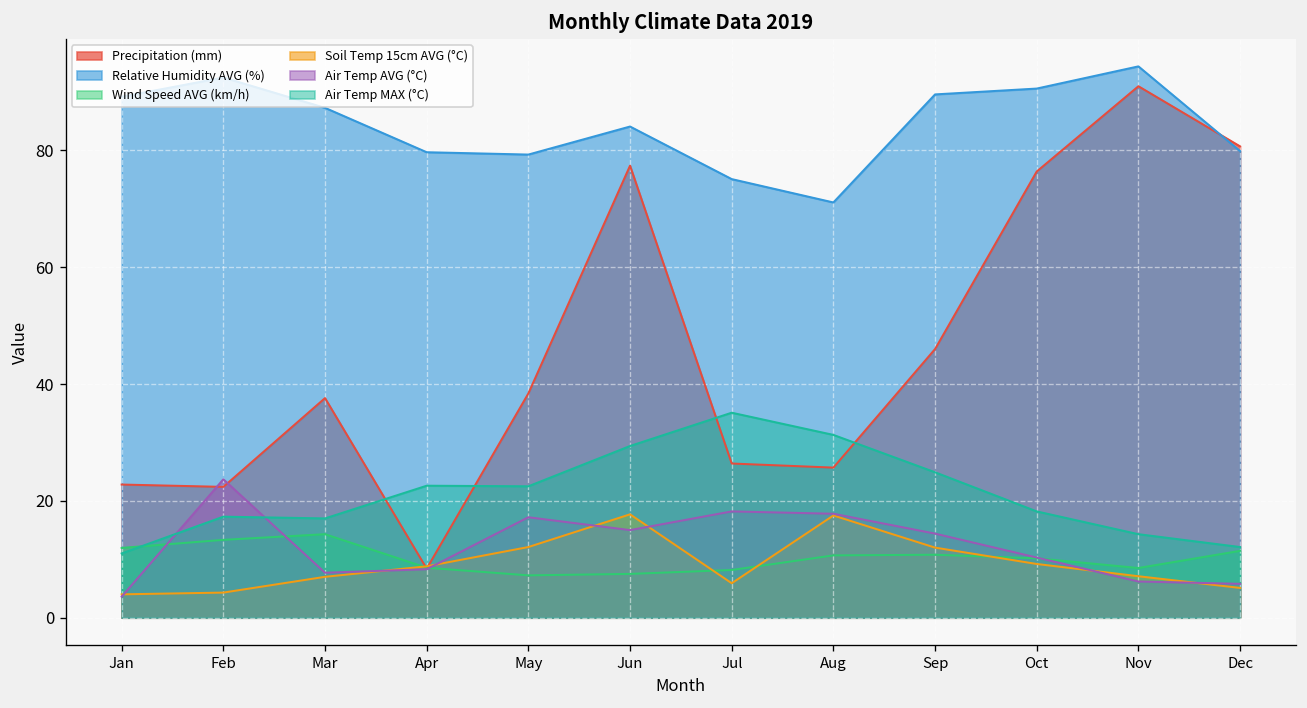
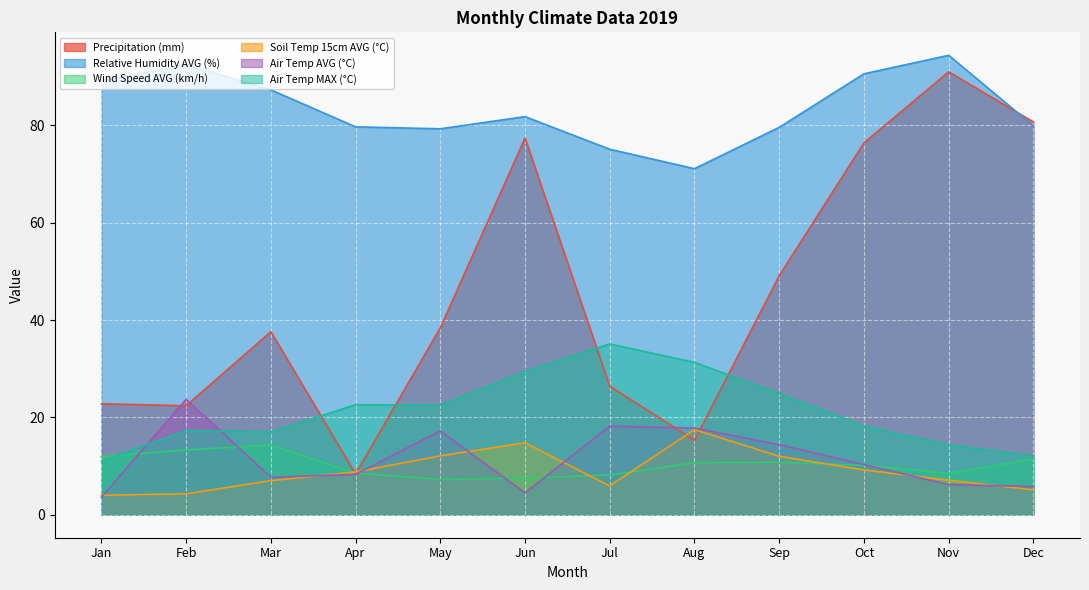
Relative Humidity AVG (%), Jun: 84 -> 82
Soil Temp 15cm AVG (°C), Jun: 18 -> 15
Air Temp AVG (°C), Jun: 15 -> 5
Precipitation (mm), Aug: 26 -> 15
Precipitation (mm), Sep: 46 -> 49
Relative Humidity AVG (%), Sep: 90 -> 80
